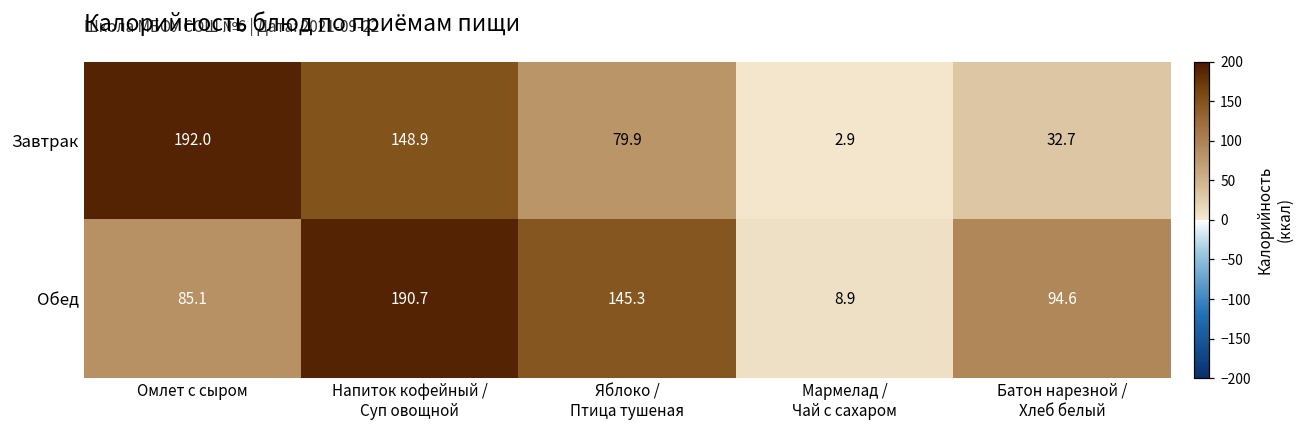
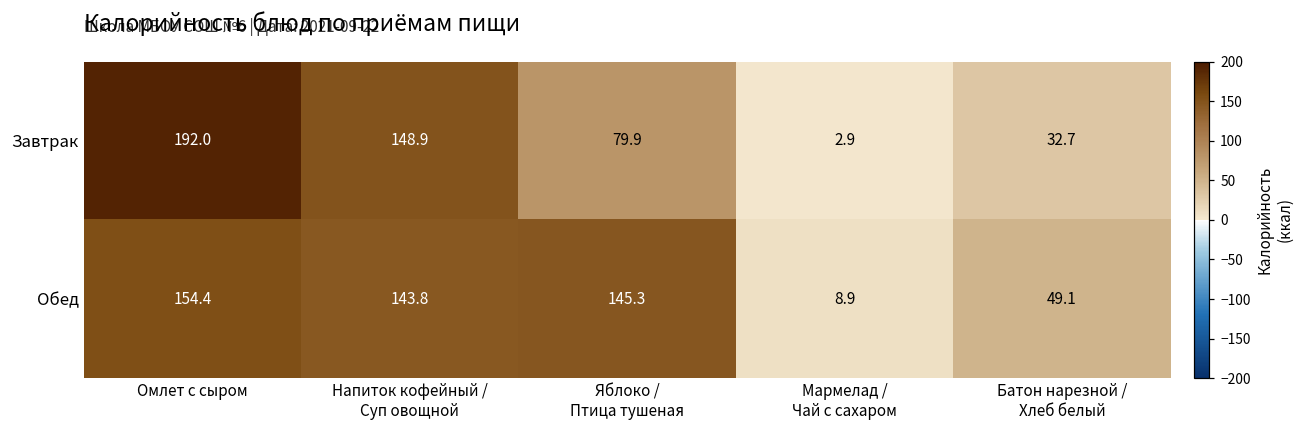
Обед, Омлет с сыром: 85.1 -> 154.4
Обед, Напиток кофейный / Суп овощной: 190.7 -> 143.8
Обед, Батон нарезной / Хлеб белый: 94.6 -> 49.1
